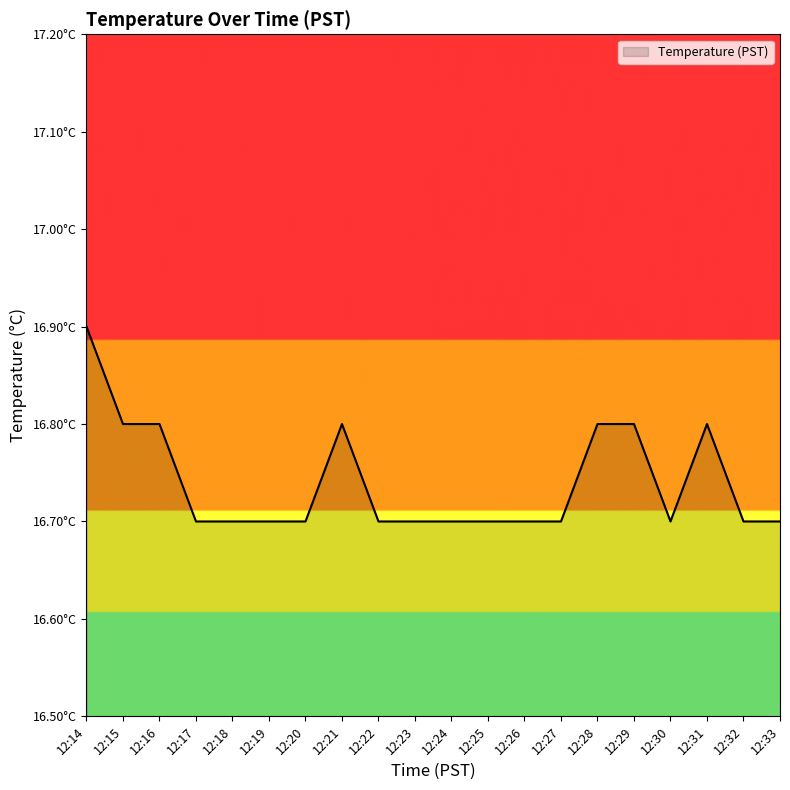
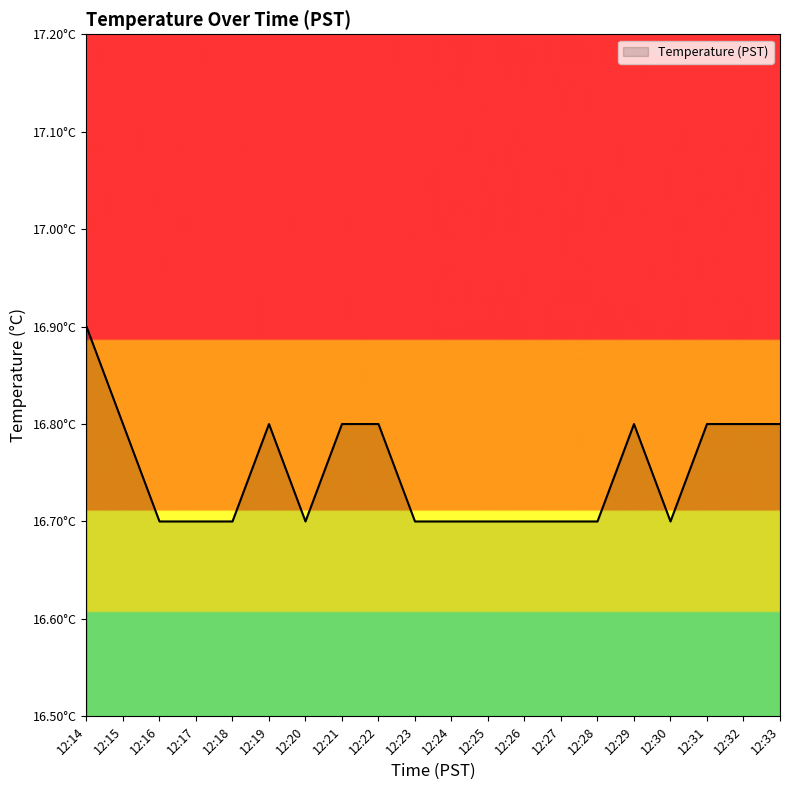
12:16: 16.8°C -> 16.7°C
12:19: 16.7°C -> 16.8°C
12:22: 16.7°C -> 16.8°C
12:28: 16.8°C -> 16.7°C
12:32: 16.7°C -> 16.8°C
12:33: 16.7°C -> 16.8°C
